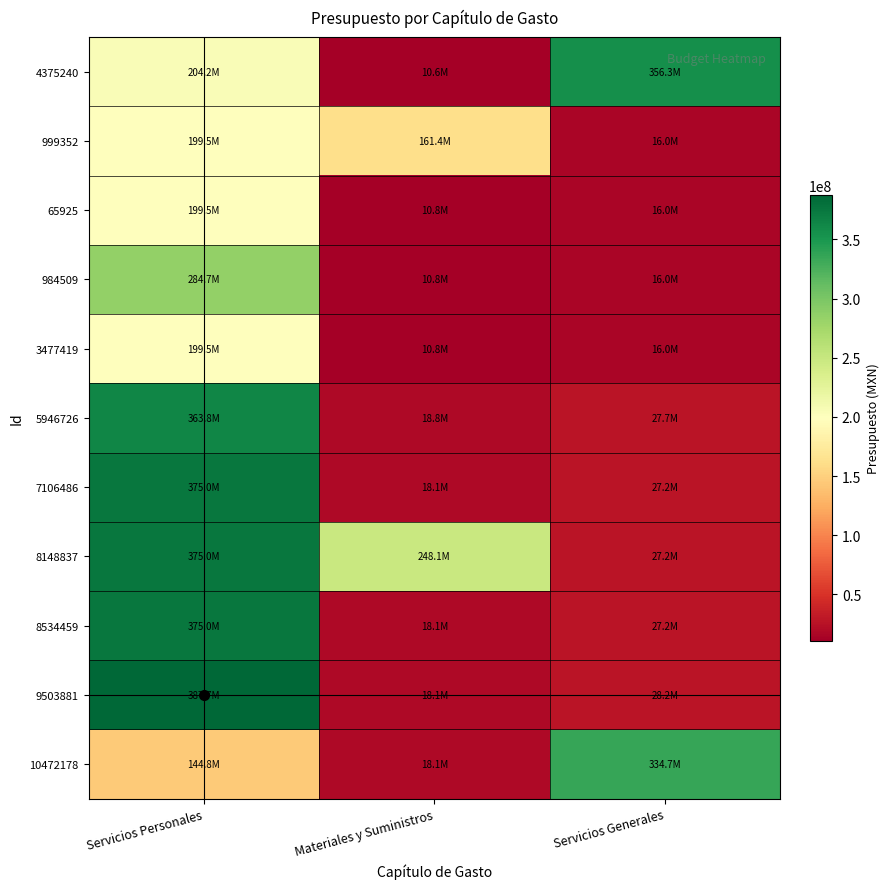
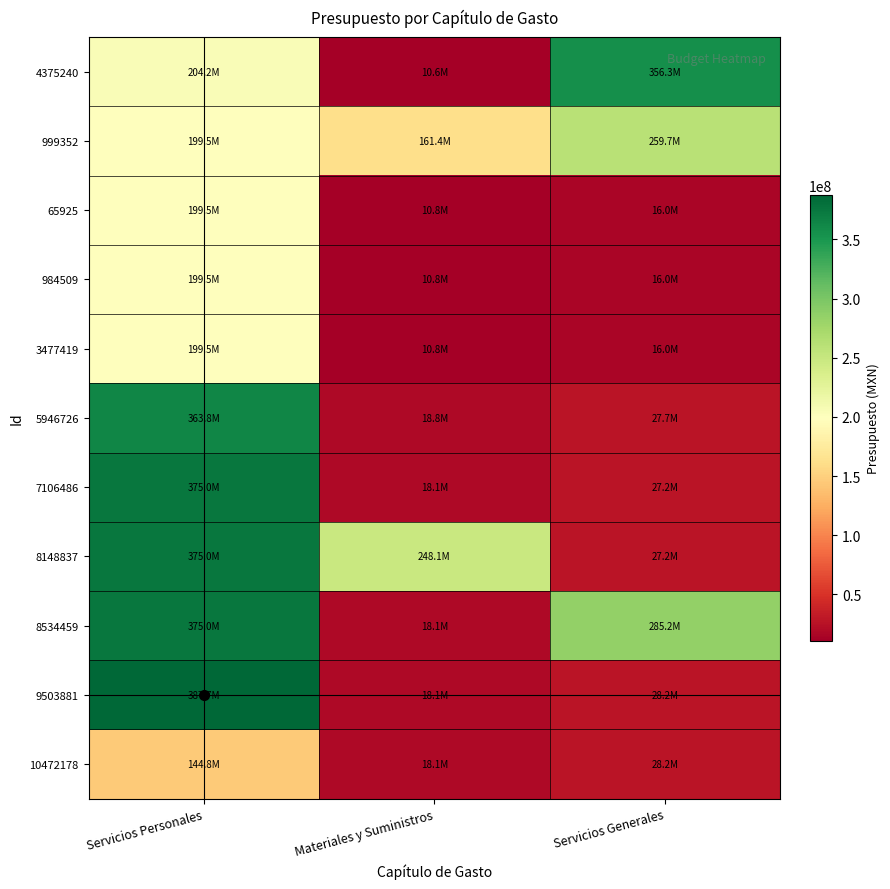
999352, Servicios Generales: 16.0M -> 259.7M
984509, Servicios Personales: 284.7M -> 199.5M
8534459, Servicios Generales: 27.2M -> 285.2M
10472178, Servicios Generales: 334.7M -> 28.2M
